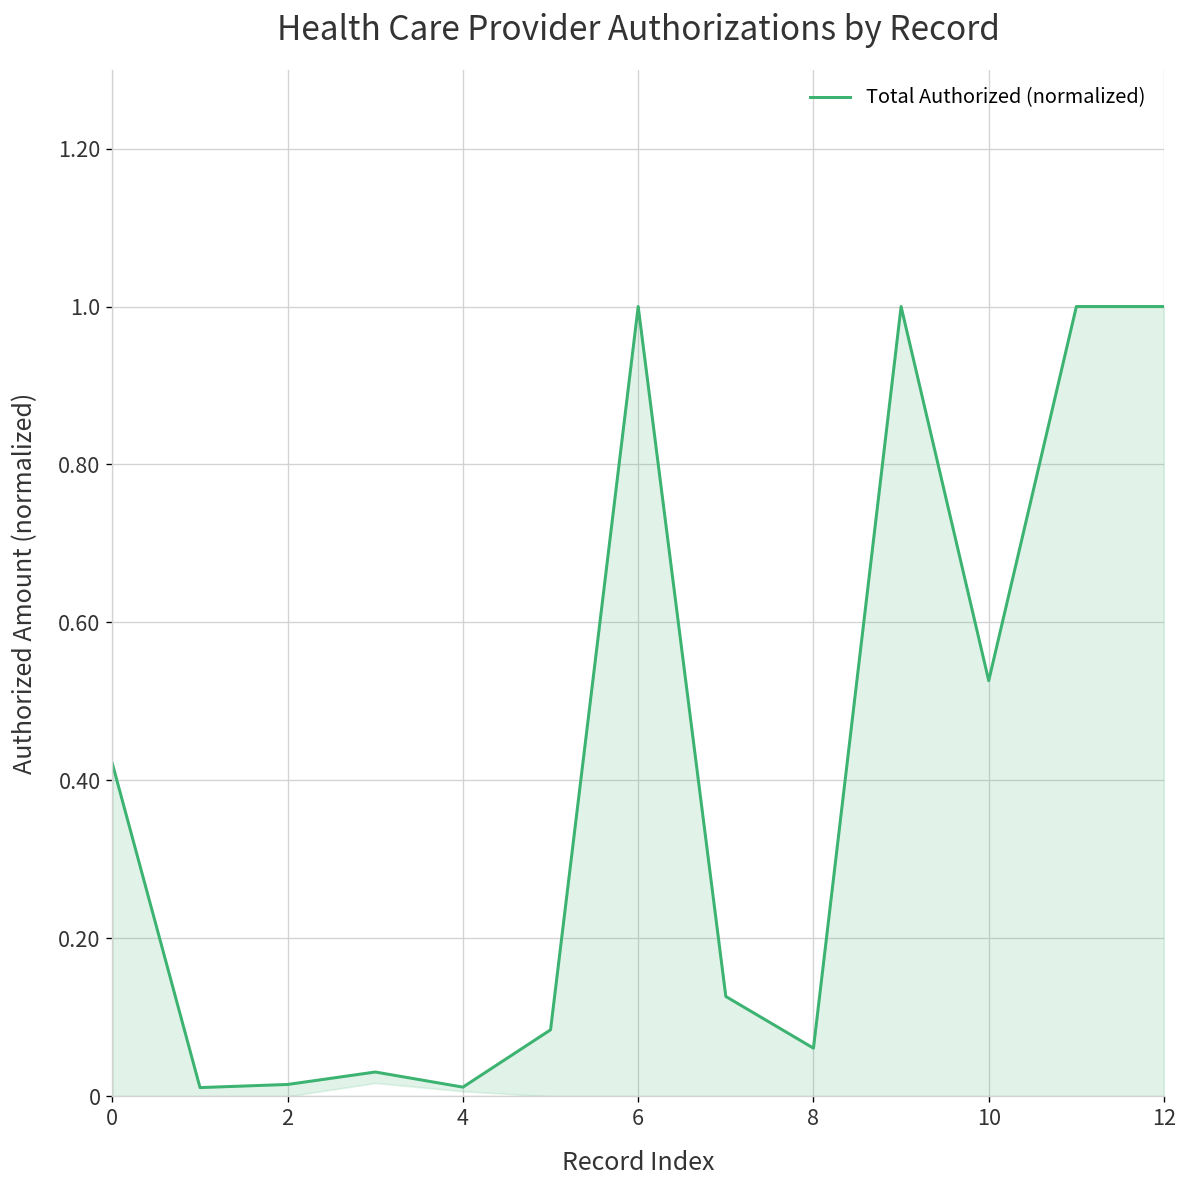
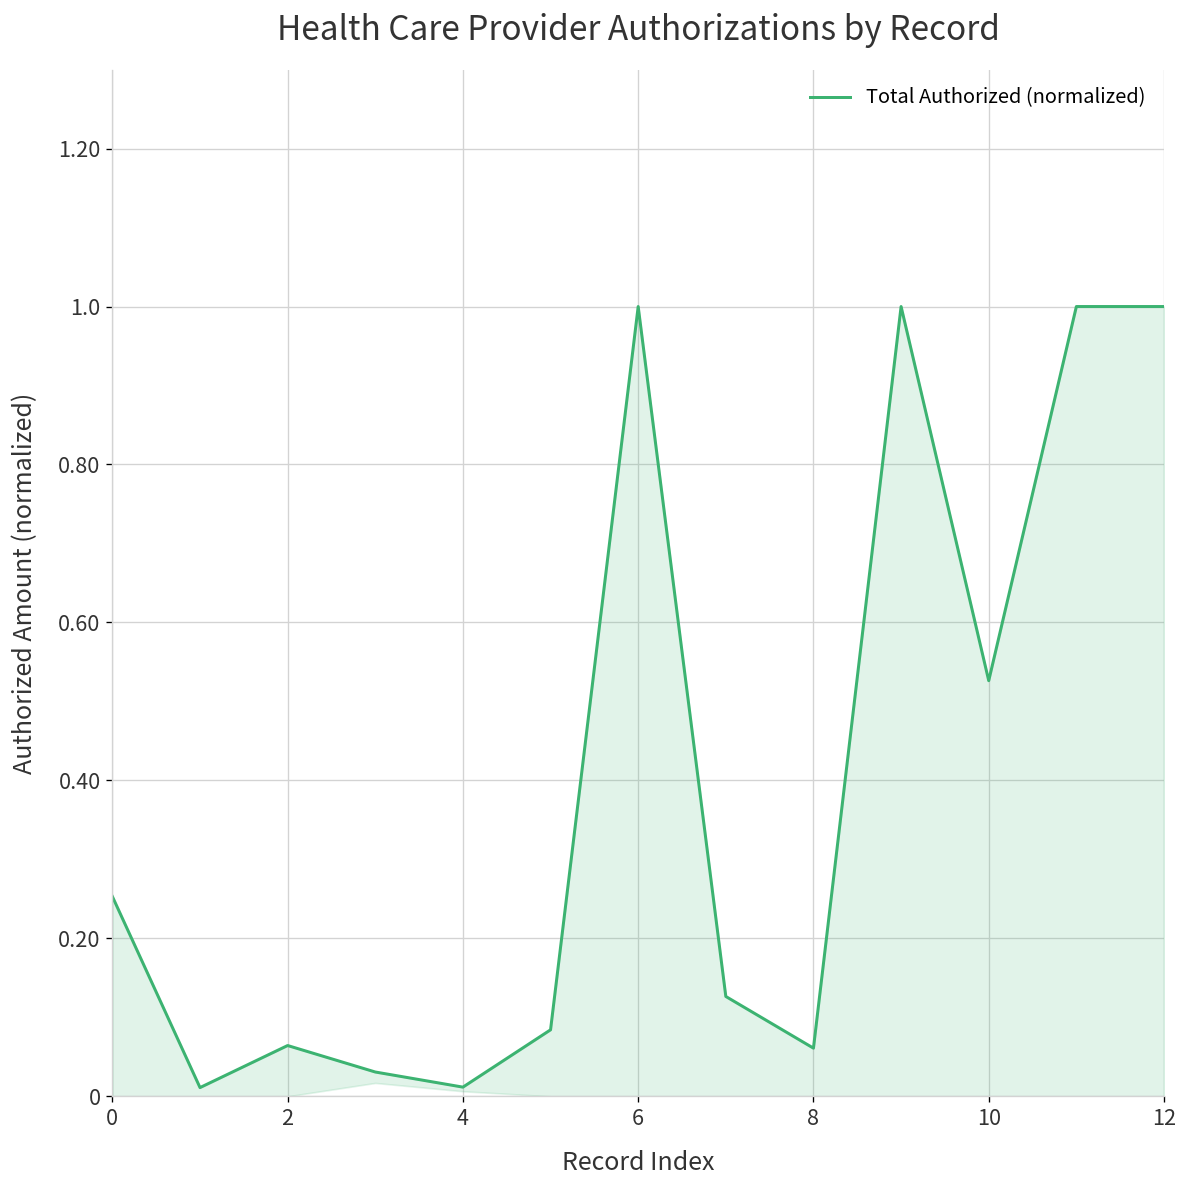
0: 0.42 -> 0.25
2: 0.02 -> 0.06
